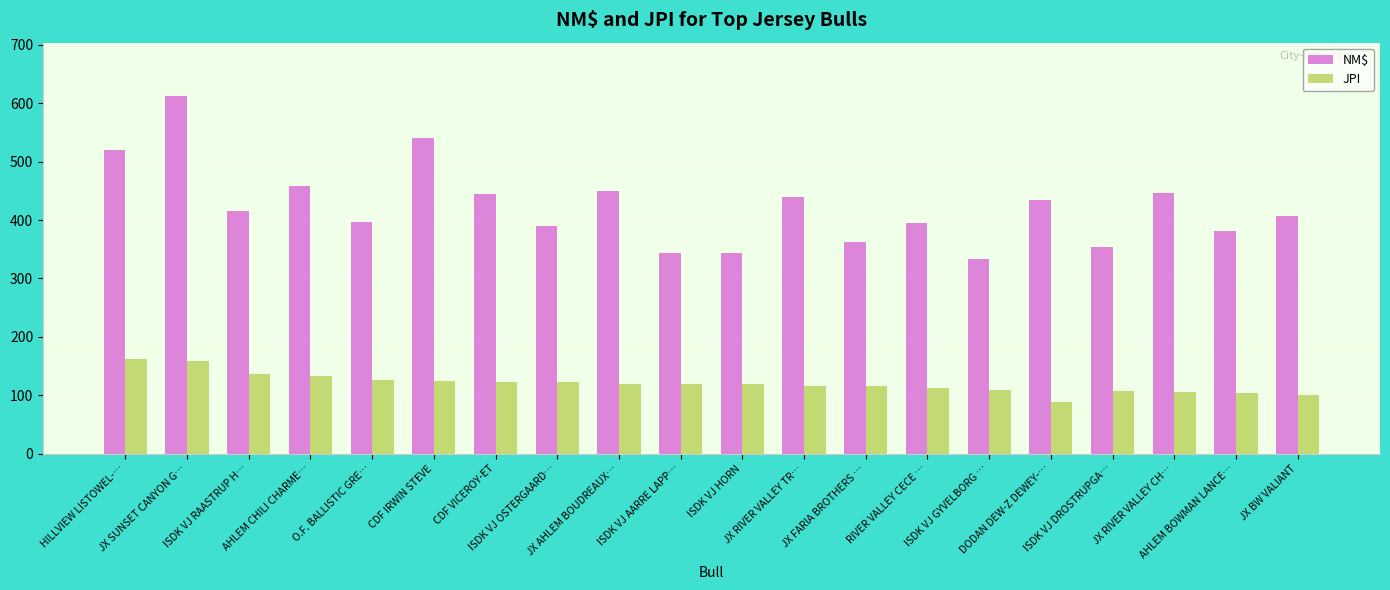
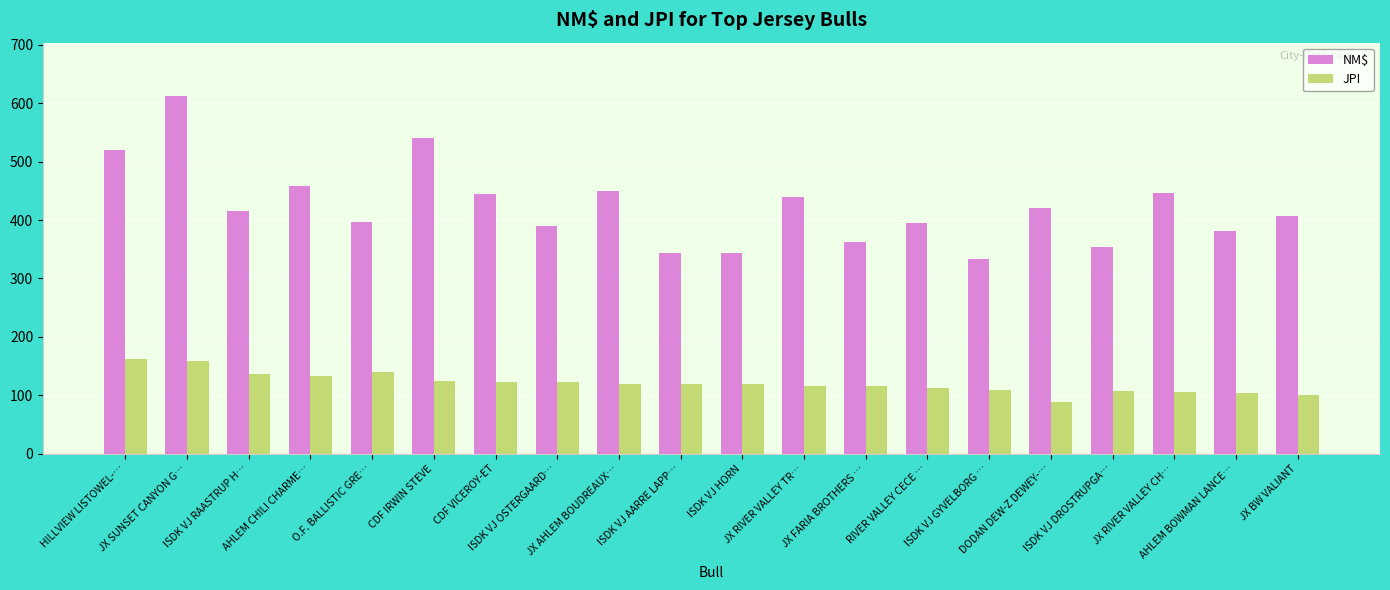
JPI, O.F. BALLISTIC GRE…: 130 -> 140
NM$, DODAN DEW-Z DEWEY-…: 430 -> 420
